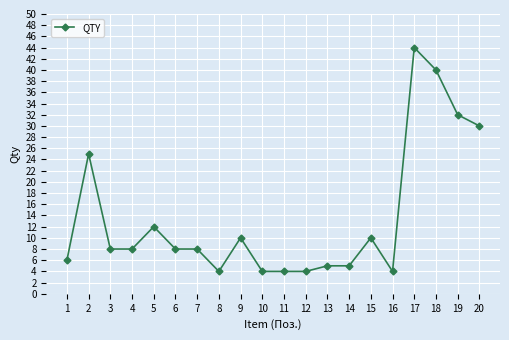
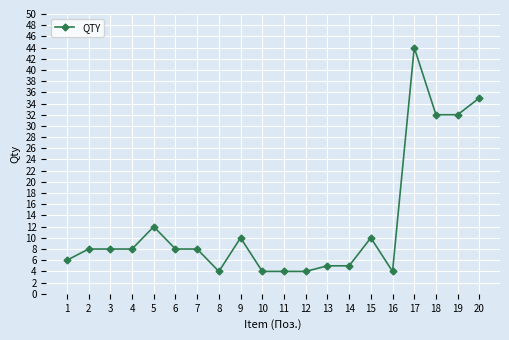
2: 25 -> 8
18: 40 -> 32
20: 30 -> 35
